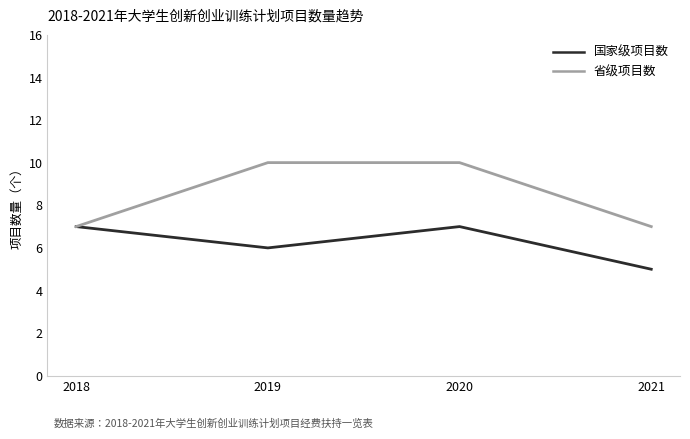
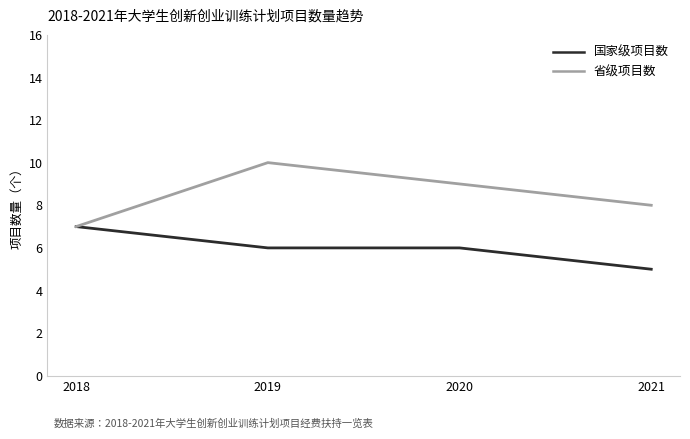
国家级项目数, 2020: 7 -> 6
省级项目数, 2020: 10 -> 9
省级项目数, 2021: 7 -> 8
